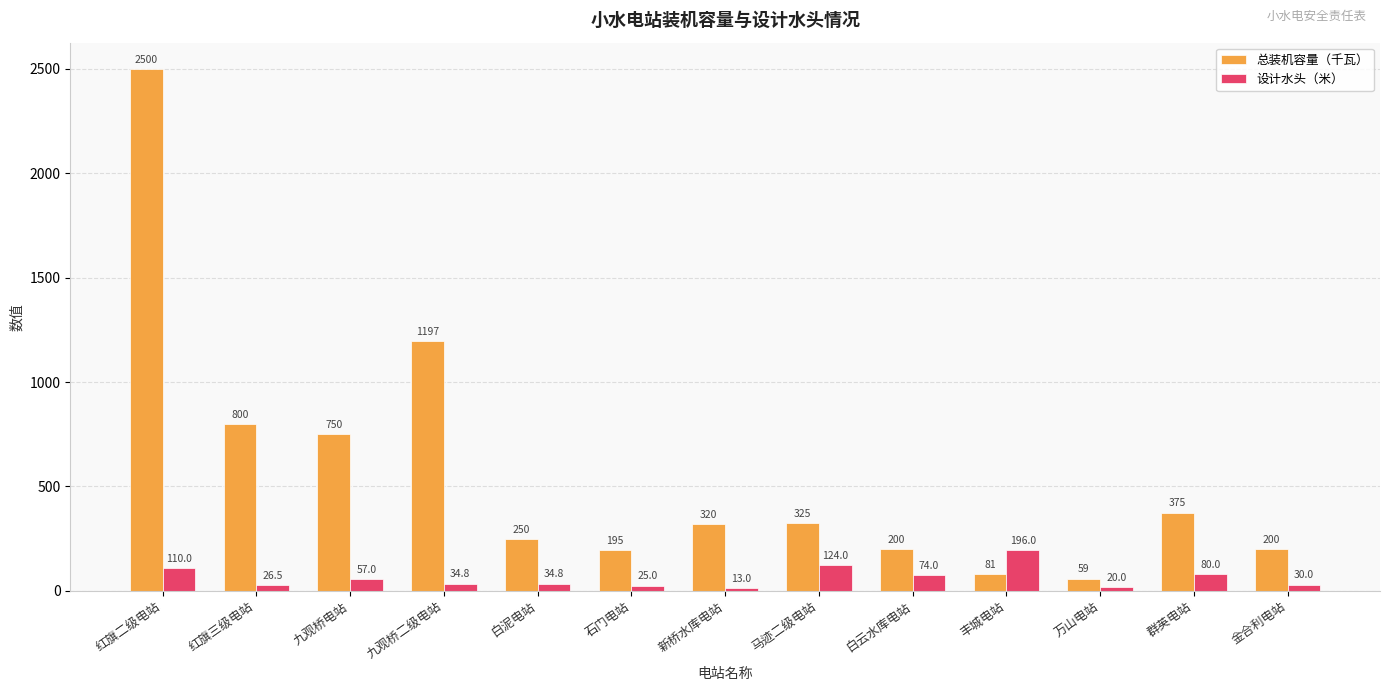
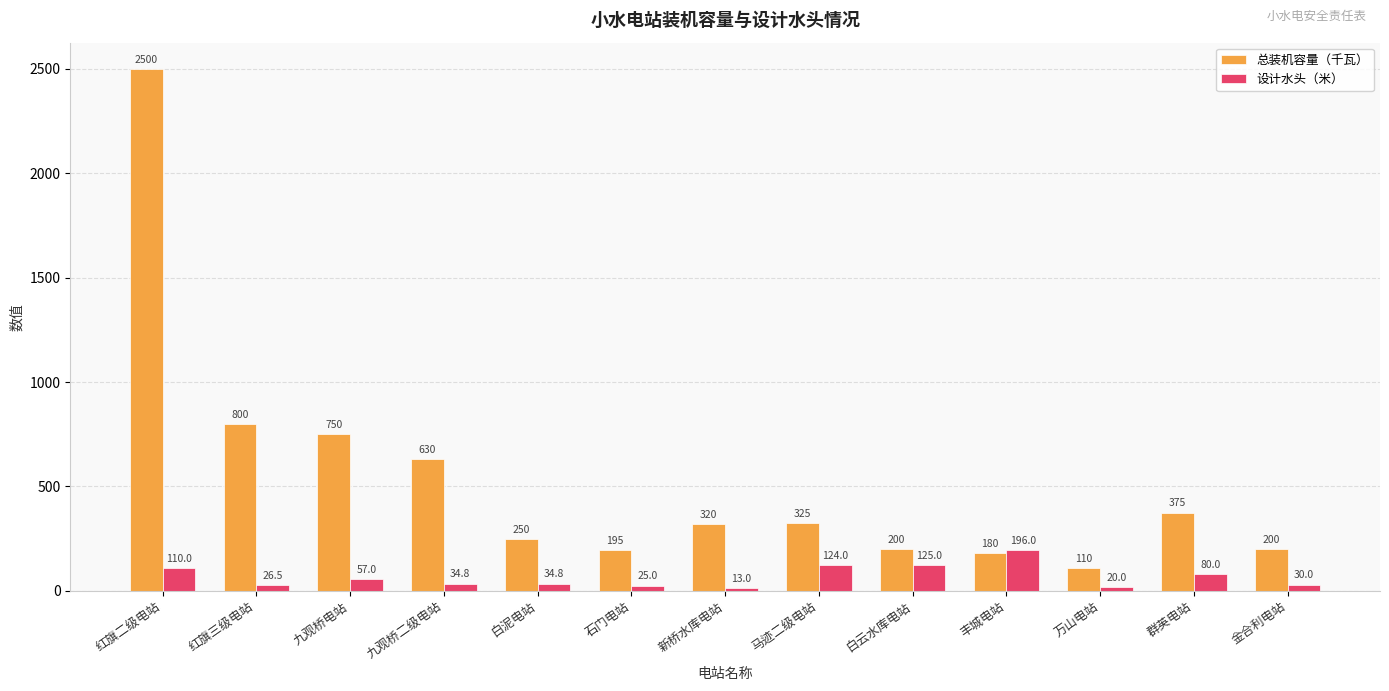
总装机容量（千瓦）, 九观桥二级电站: 1197 -> 630
设计水头（米）, 白云水库电站: 74.0 -> 125.0
总装机容量（千瓦）, 丰城电站: 81 -> 180
总装机容量（千瓦）, 万山电站: 59 -> 110
